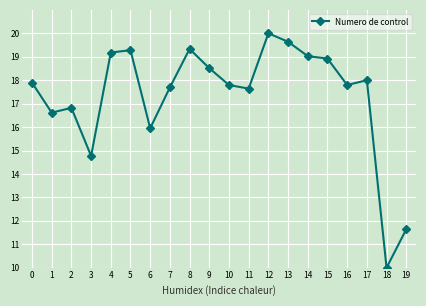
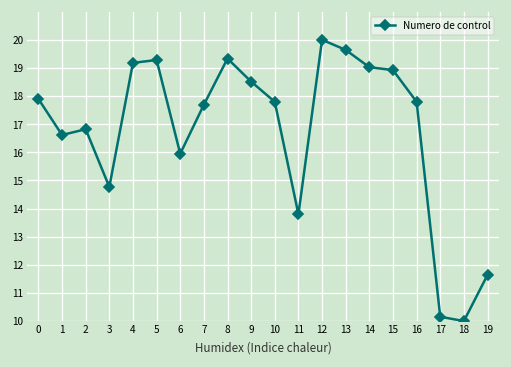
11: 17.6 -> 13.8
17: 18.0 -> 10.2
